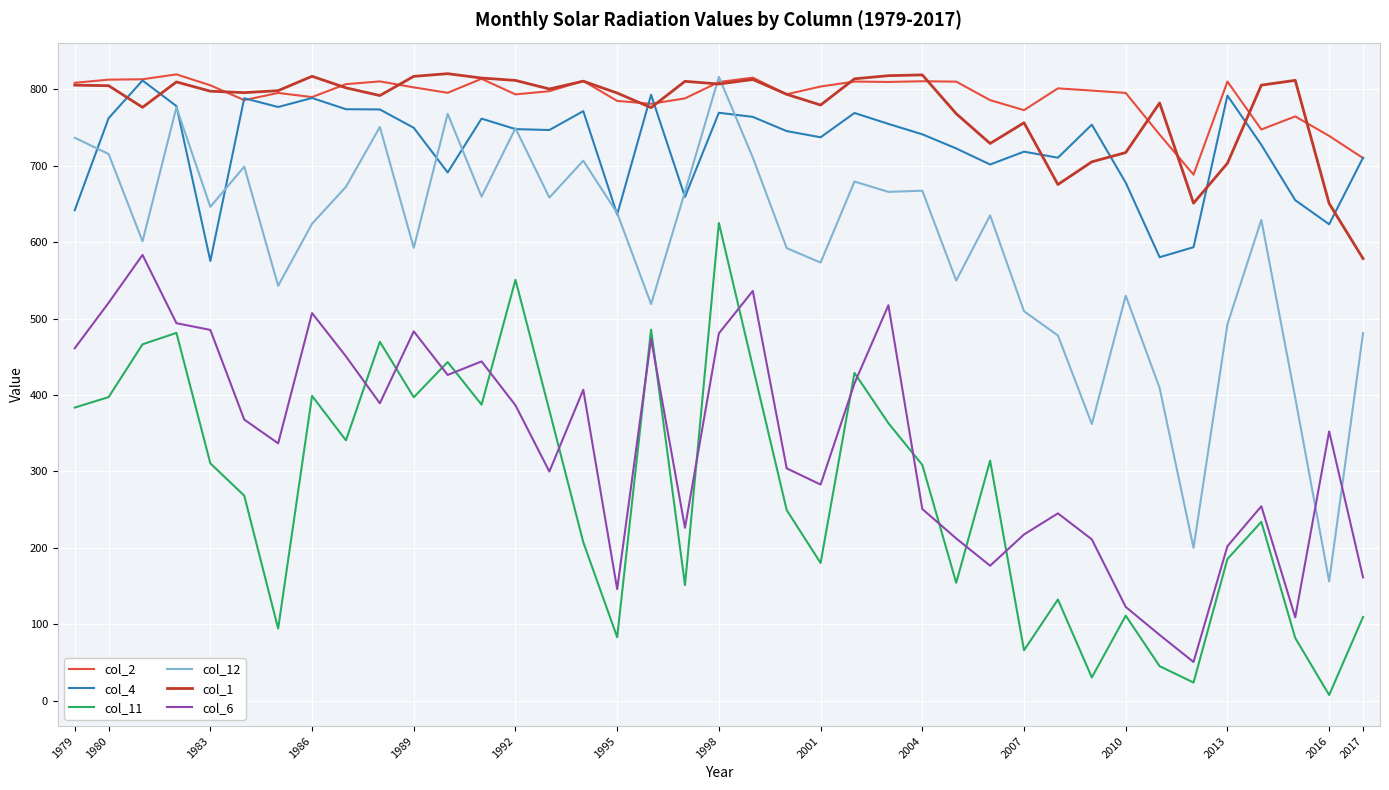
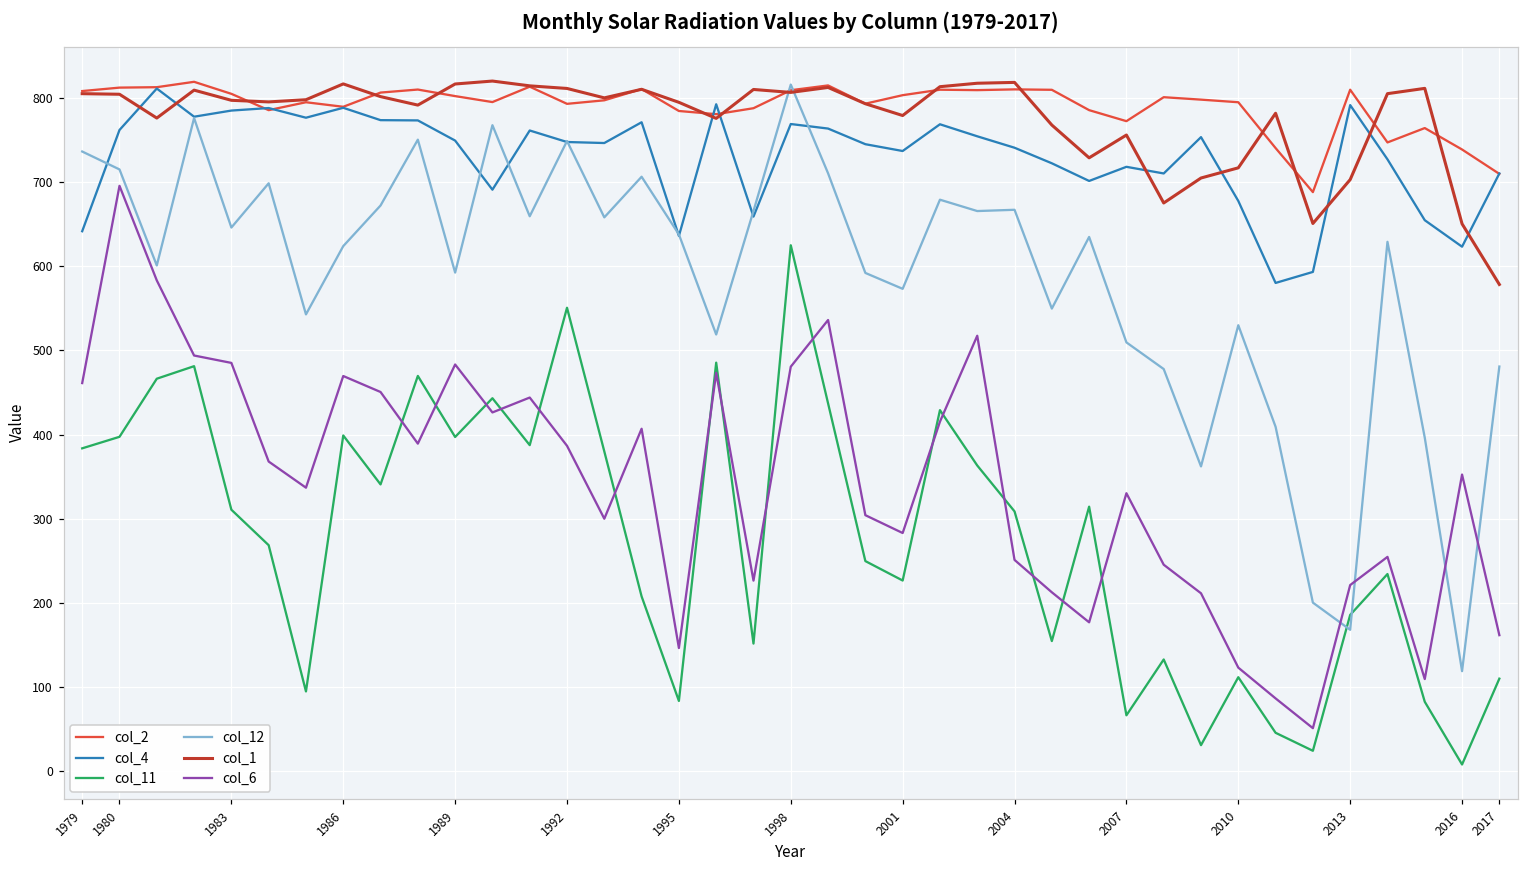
col_6, 1980: 520 -> 700
col_4, 1983: 580 -> 790
col_6, 1986: 510 -> 470
col_11, 2001: 180 -> 230
col_6, 2007: 220 -> 330
col_12, 2013: 490 -> 170
col_6, 2013: 200 -> 220
col_12, 2016: 160 -> 120
